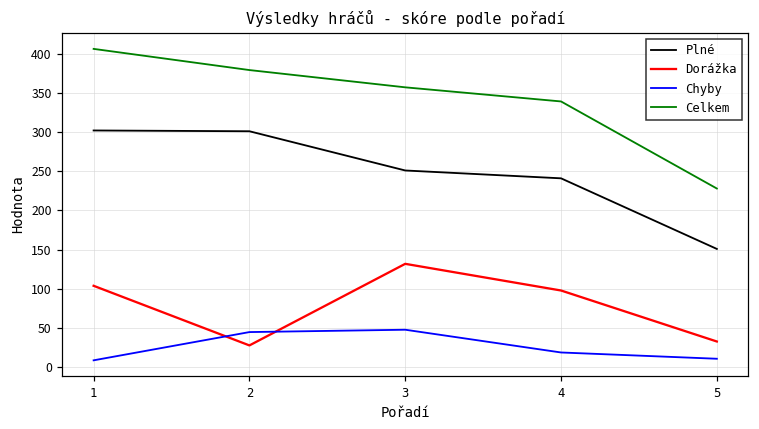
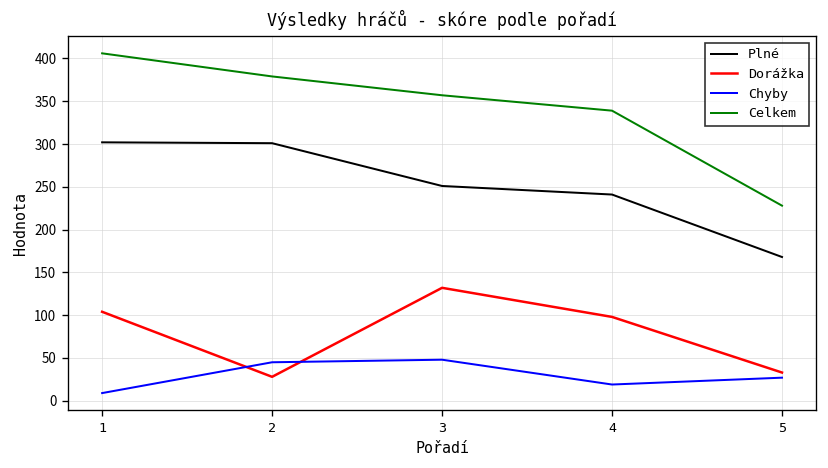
Plné, 5: 150 -> 170
Chyby, 5: 10 -> 30
